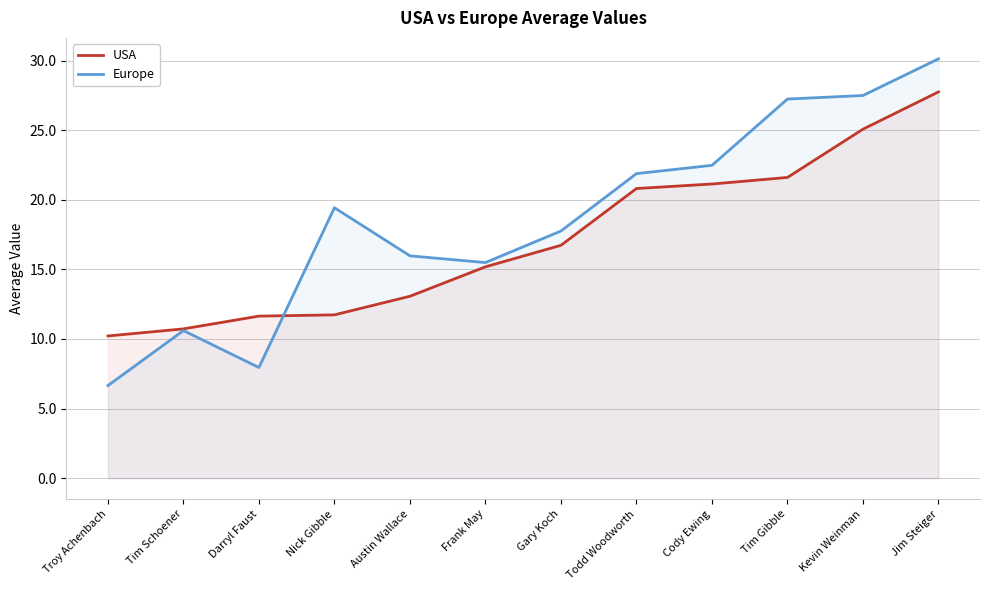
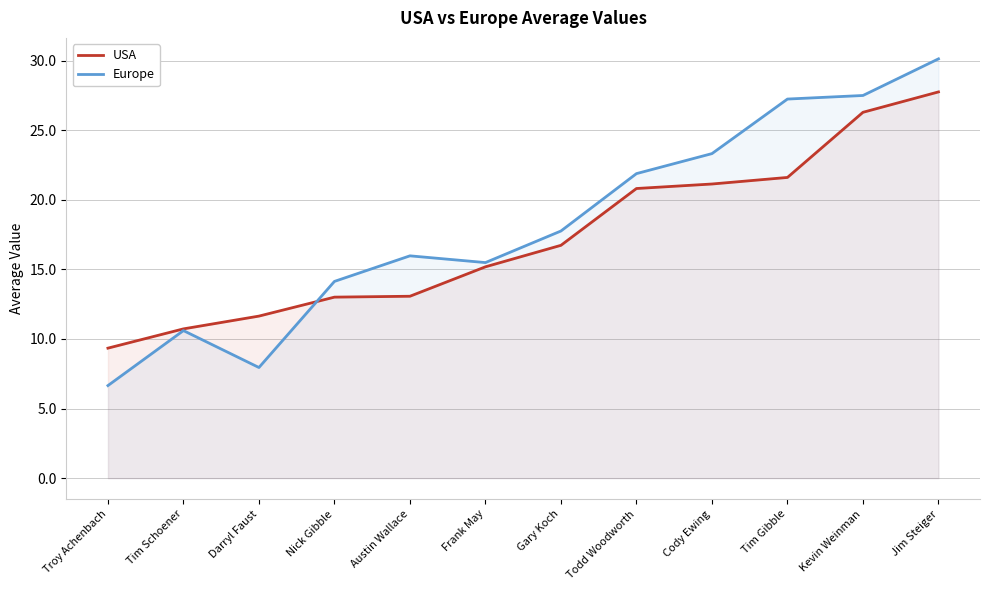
USA, Troy Achenbach: 10.2 -> 9.3
USA, Nick Gibble: 11.7 -> 13.0
Europe, Nick Gibble: 19.4 -> 14.1
Europe, Cody Ewing: 22.5 -> 23.3
USA, Kevin Weinman: 25.1 -> 26.3
